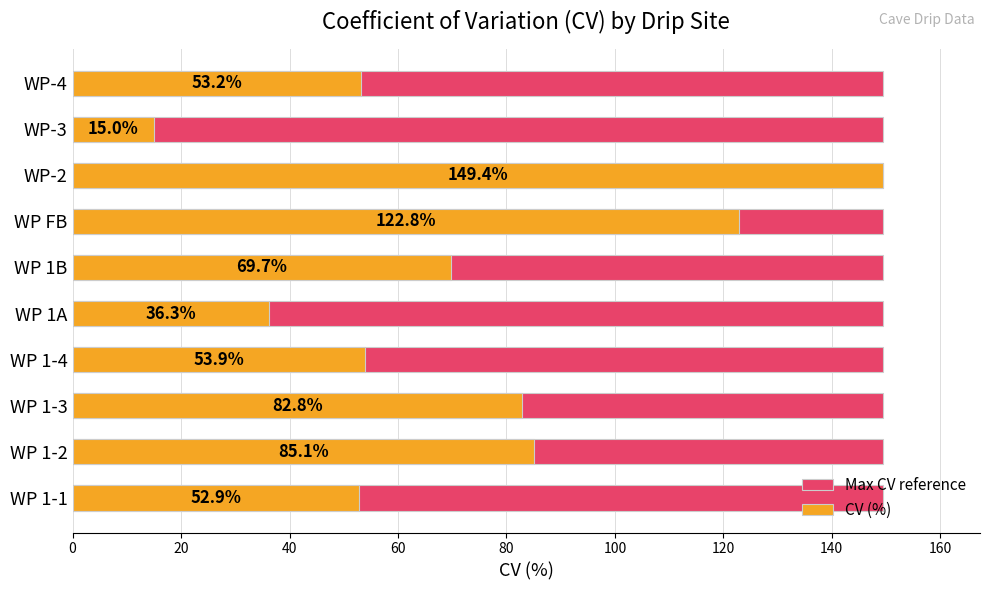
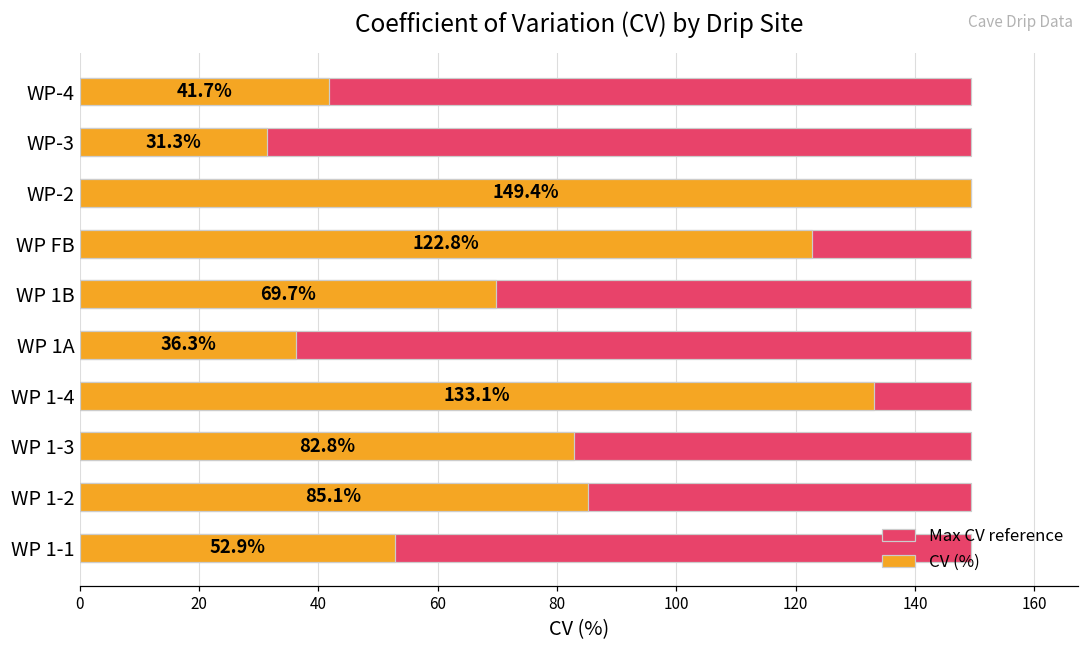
CV (%), WP-4: 53.2% -> 41.7%
CV (%), WP-3: 15.0% -> 31.3%
CV (%), WP 1-4: 53.9% -> 133.1%
